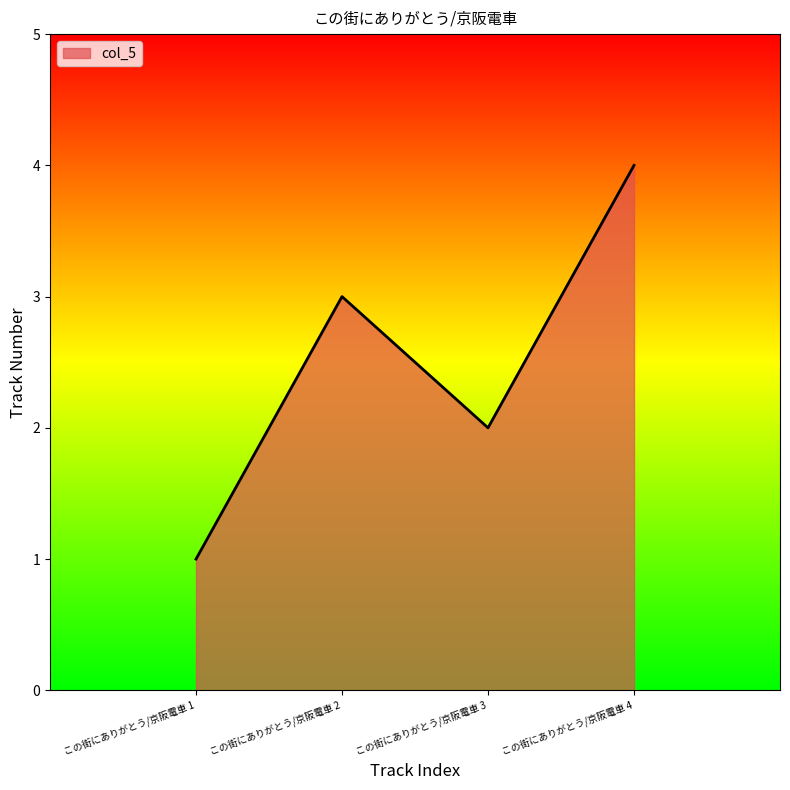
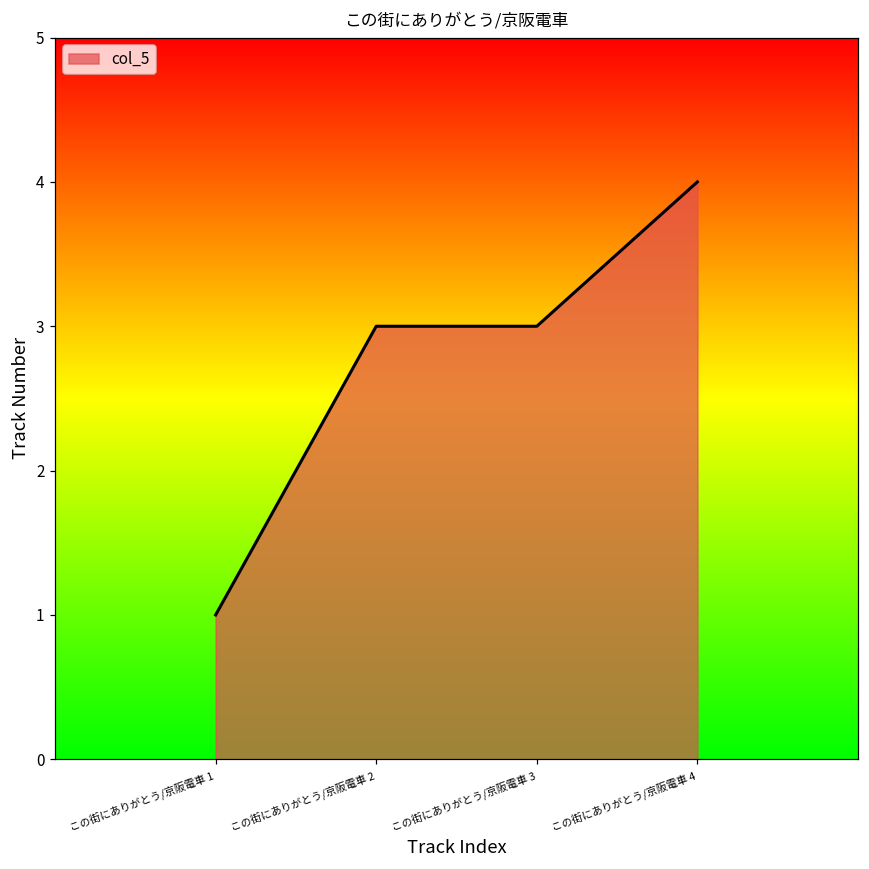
この街にありがとう/京阪電車 3: 2 -> 3
